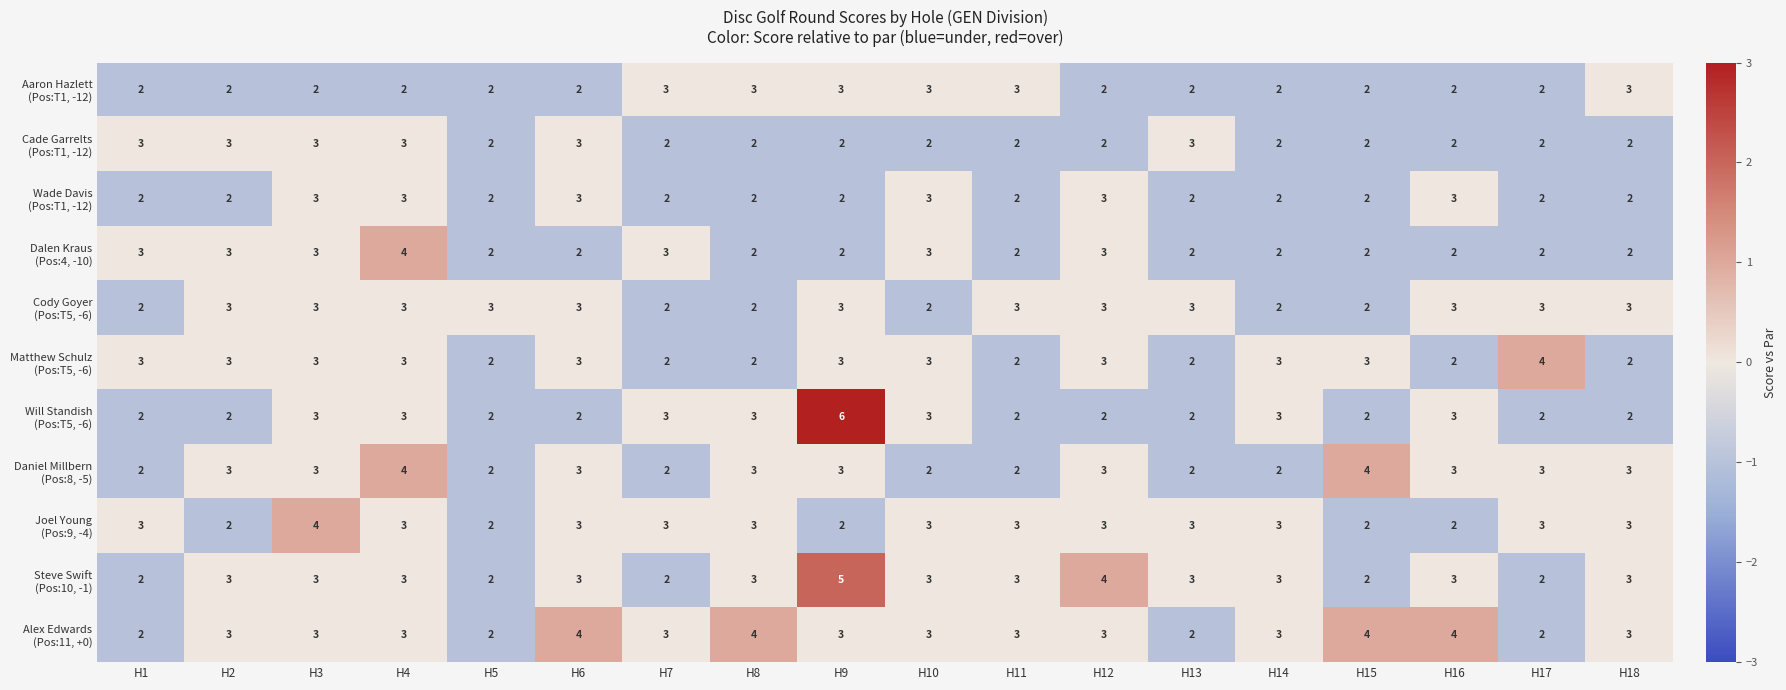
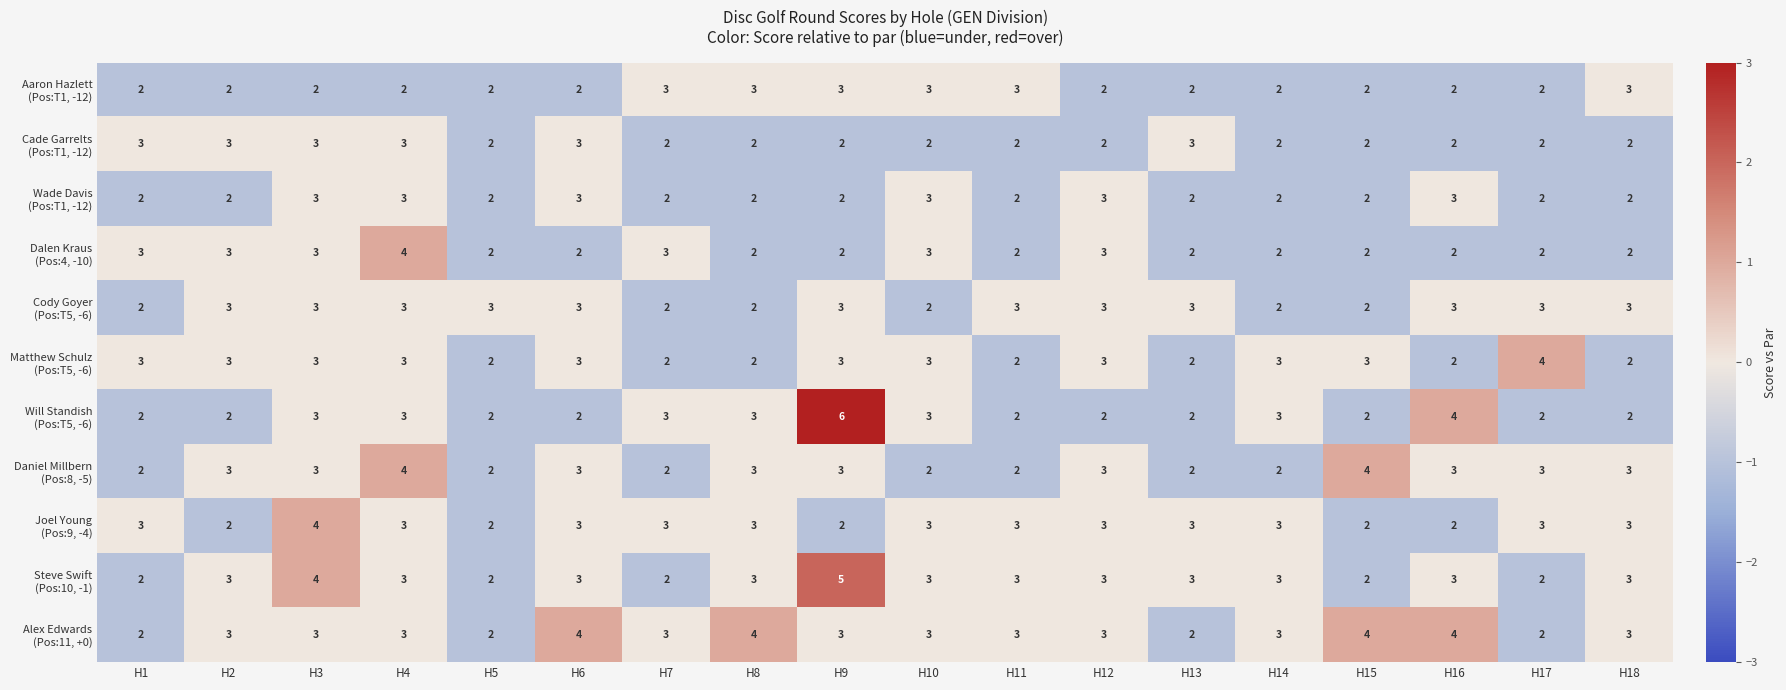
Will Standish (Pos:T5, -6), H16: 3 -> 4
Steve Swift (Pos:10, -1), H3: 3 -> 4
Steve Swift (Pos:10, -1), H12: 4 -> 3
